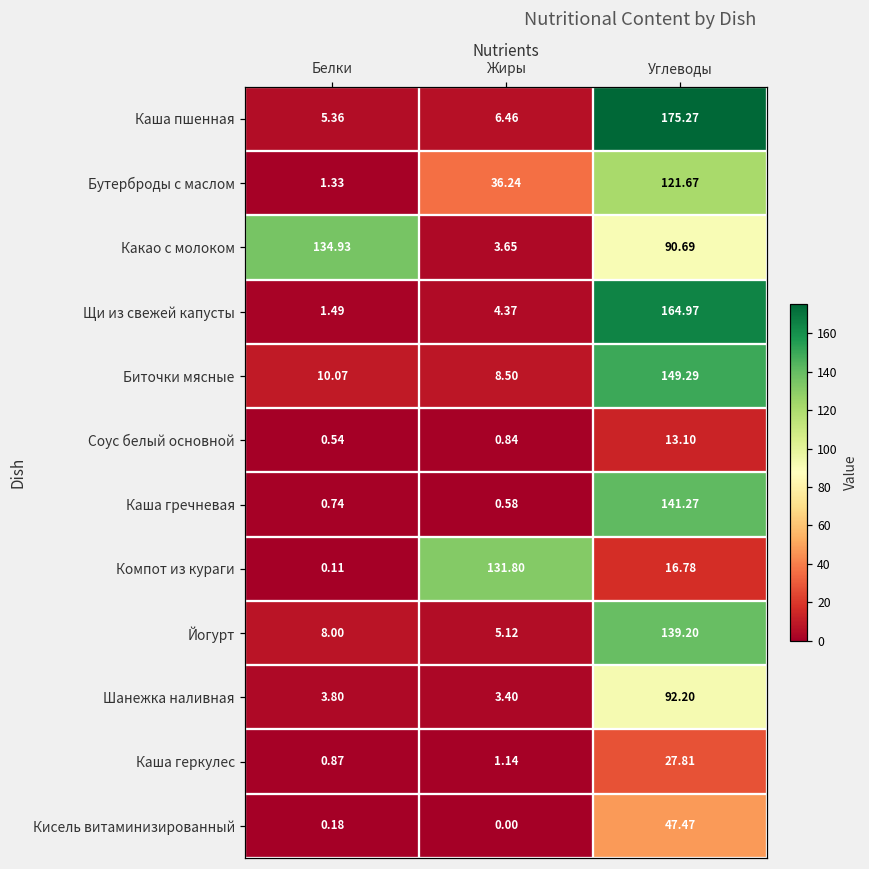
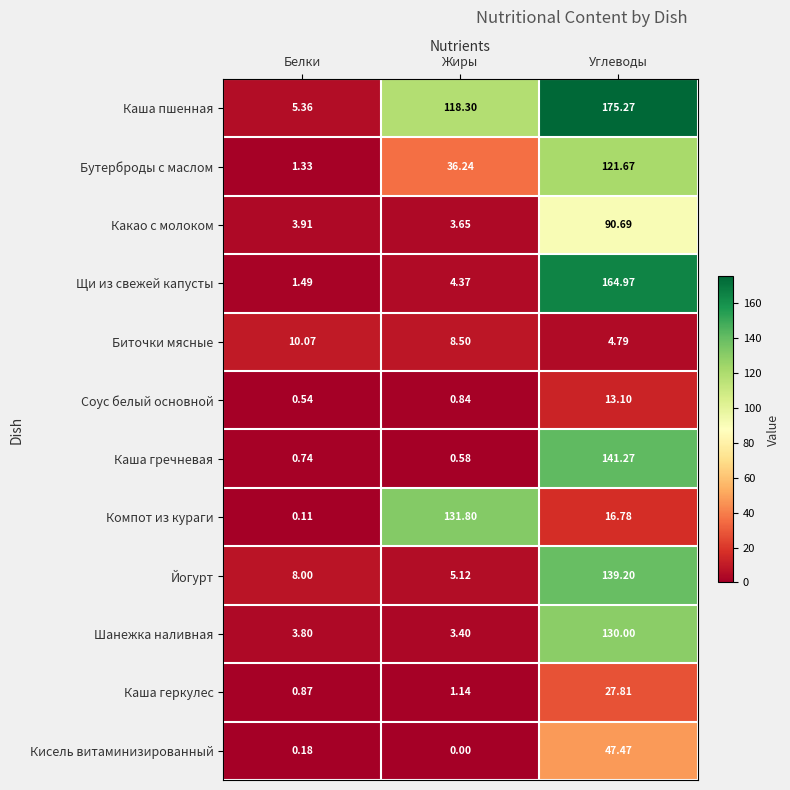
Каша пшенная, Жиры: 6.46 -> 118.30
Какао с молоком, Белки: 134.93 -> 3.91
Биточки мясные, Углеводы: 149.29 -> 4.79
Шанежка наливная, Углеводы: 92.20 -> 130.00
